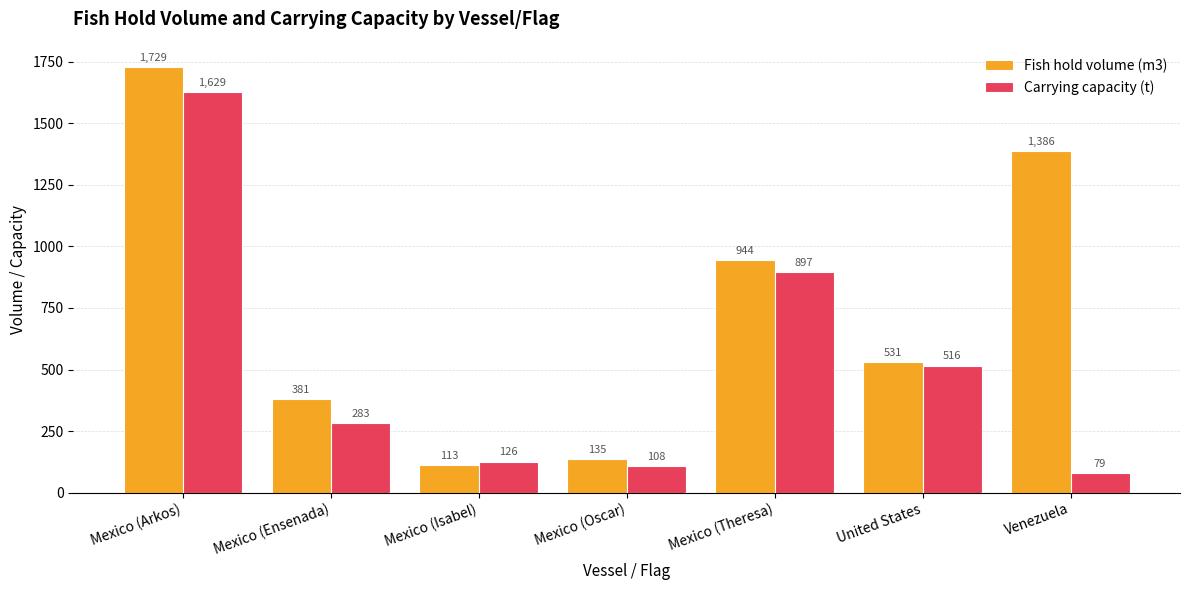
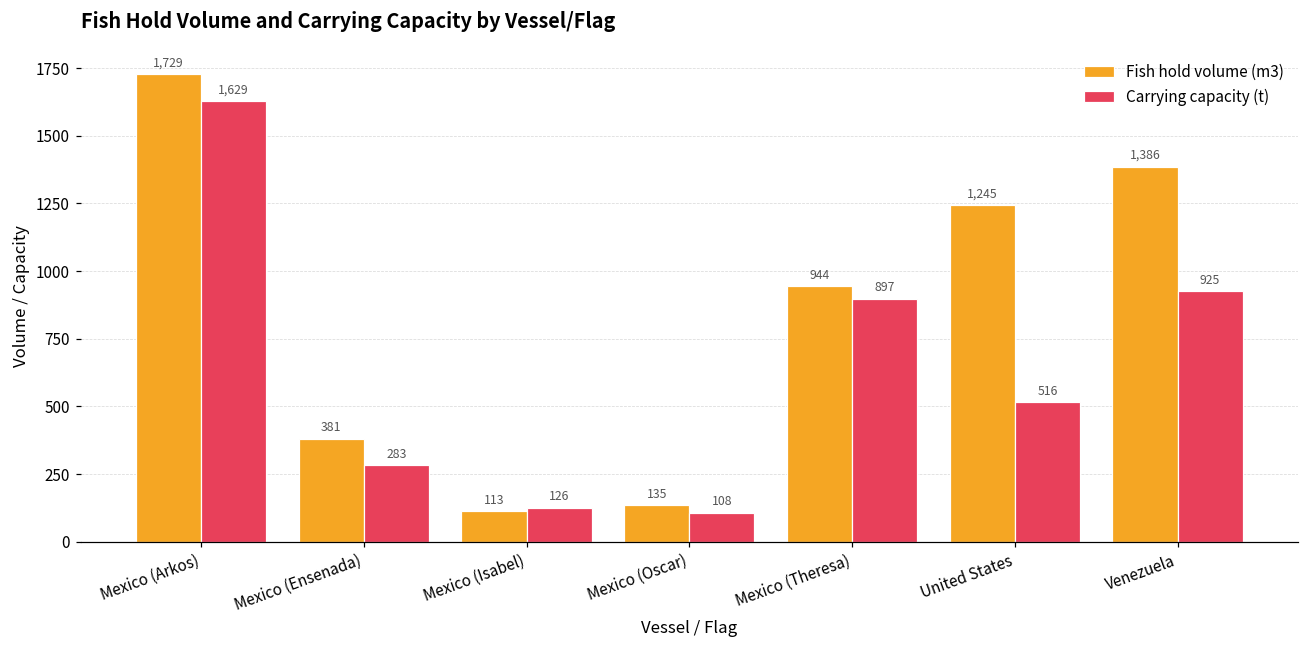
Fish hold volume (m3), United States: 531 -> 1,245
Carrying capacity (t), Venezuela: 79 -> 925
